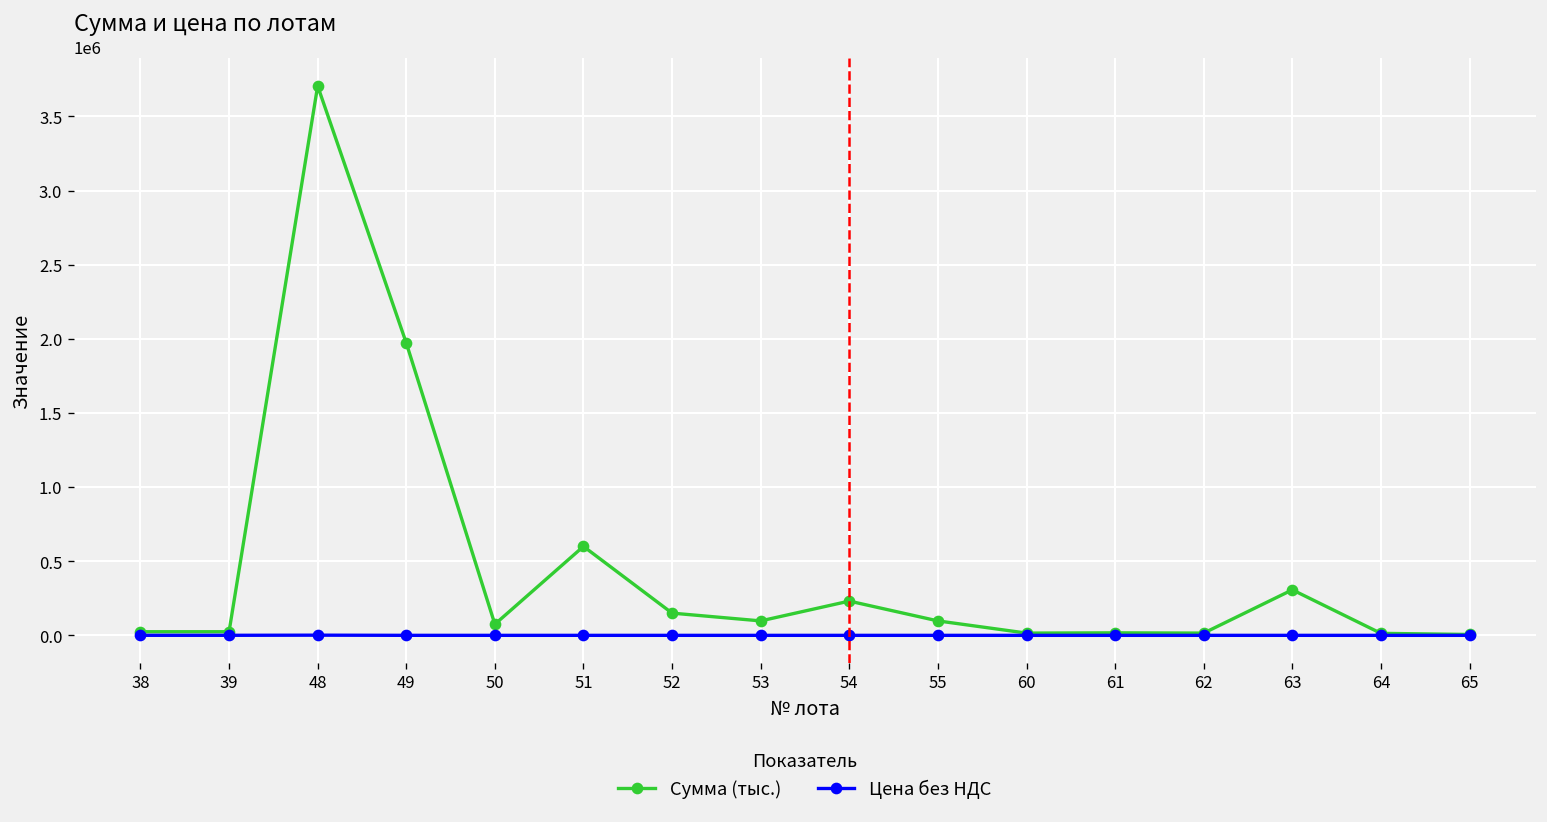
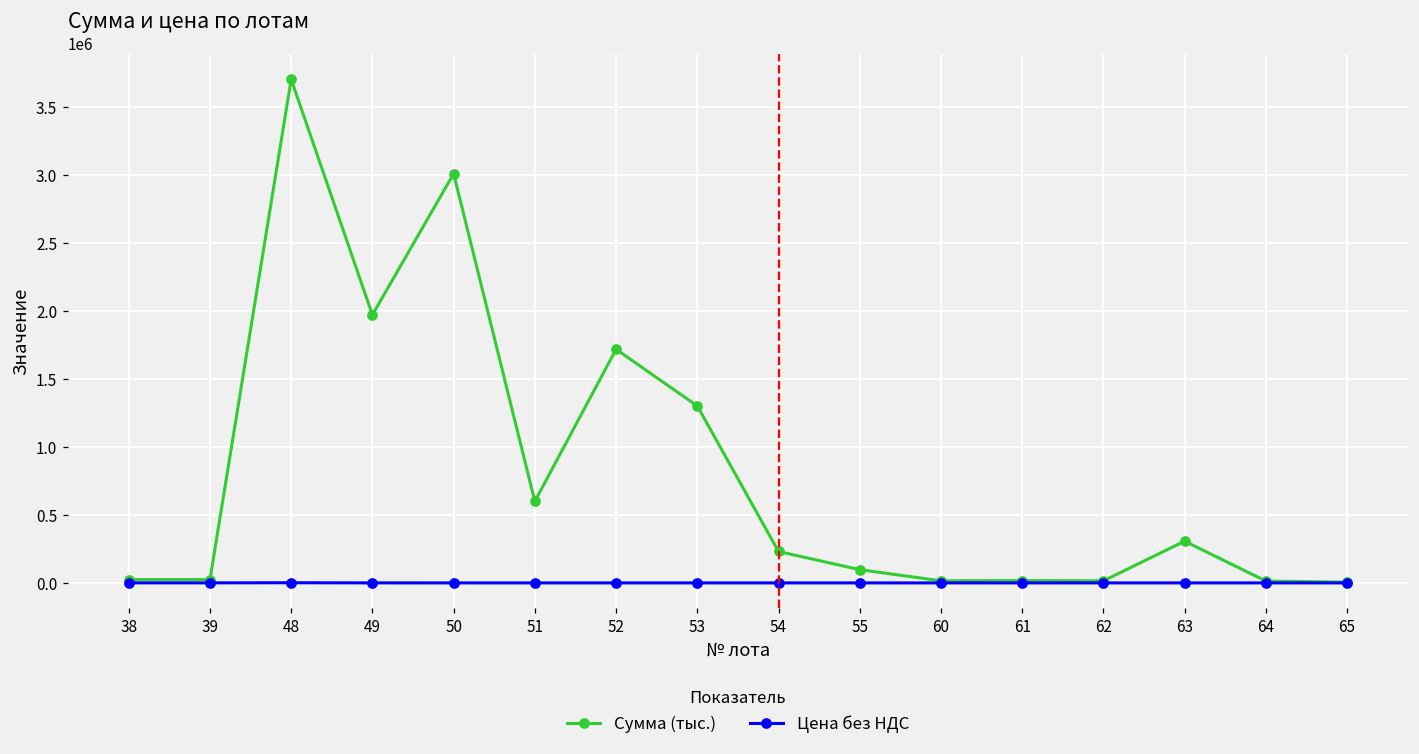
Сумма (тыс.), 50: 80000 -> 3010000
Сумма (тыс.), 52: 150000 -> 1720000
Сумма (тыс.), 53: 100000 -> 1300000
